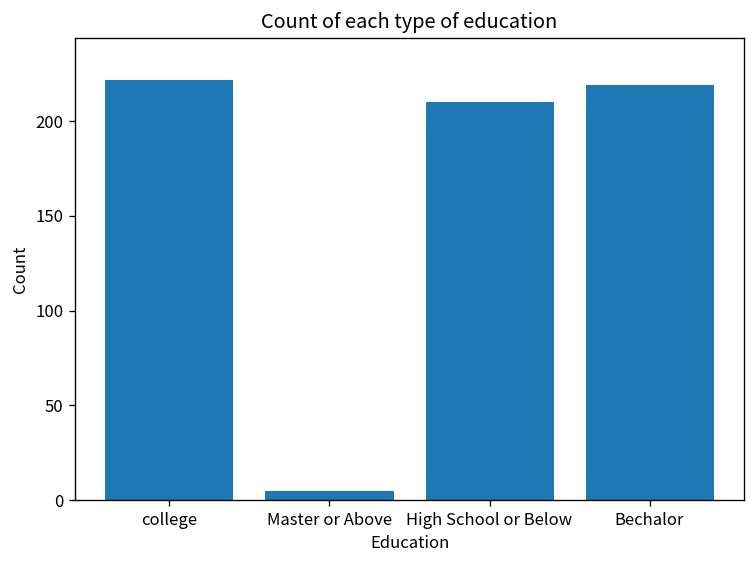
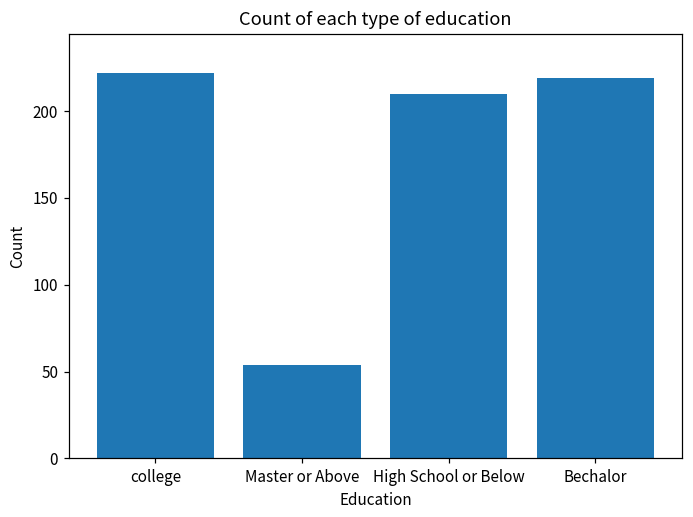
Master or Above: 5 -> 54
